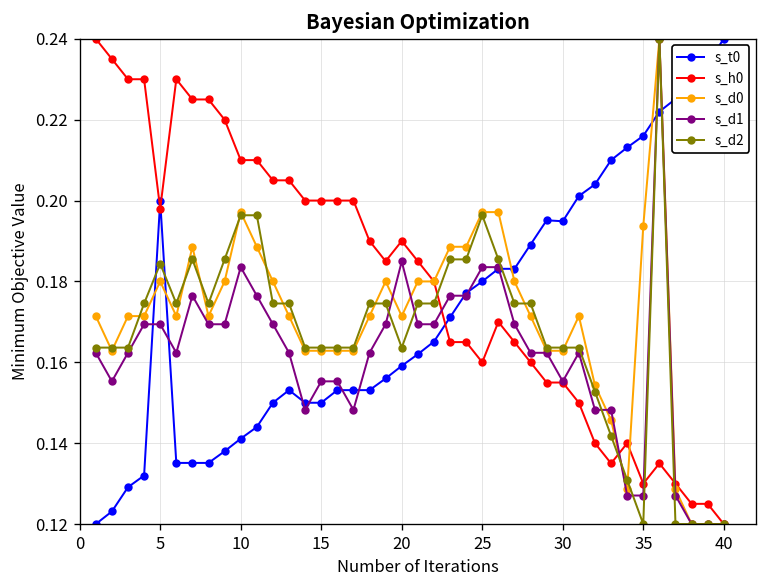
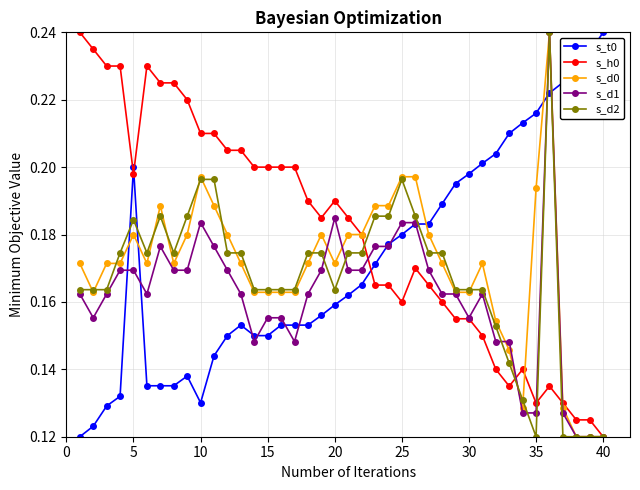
s_t0, 10: 0.141 -> 0.130
s_t0, 30: 0.195 -> 0.198
